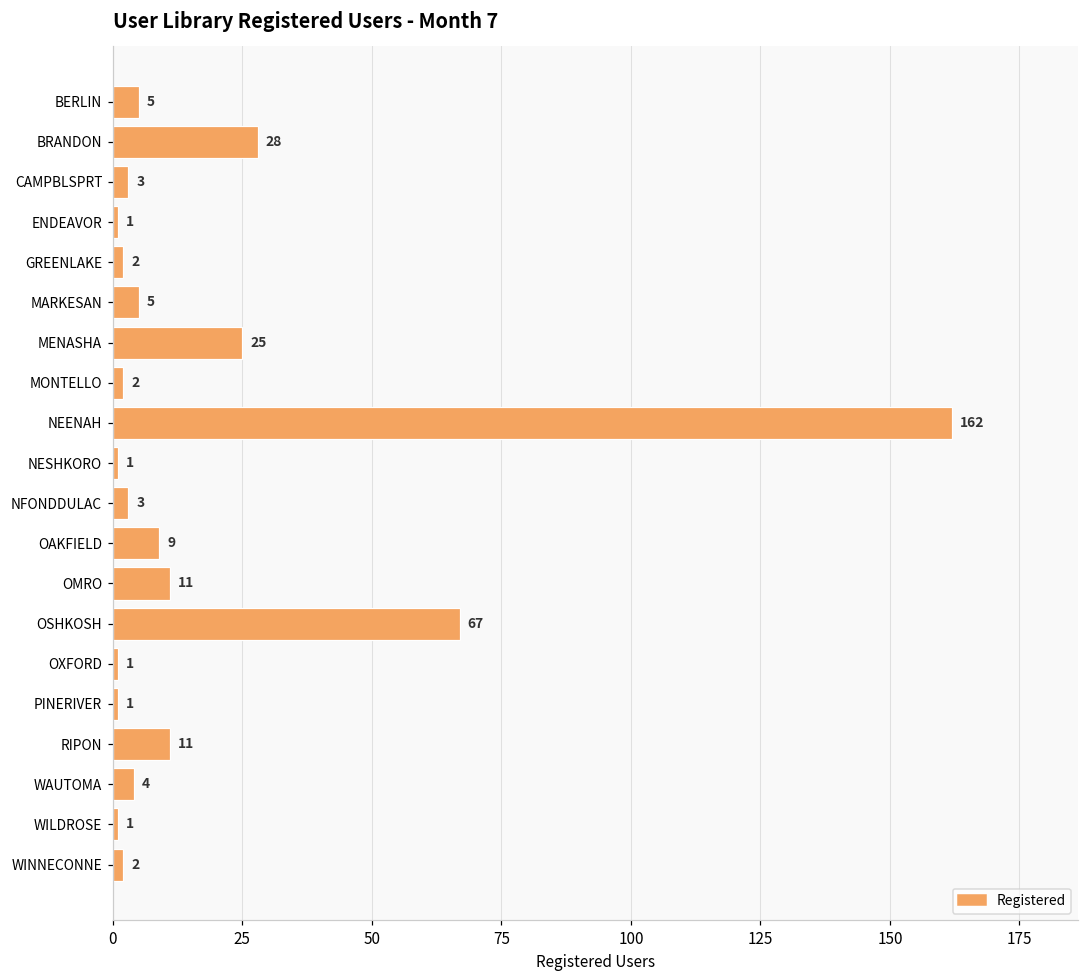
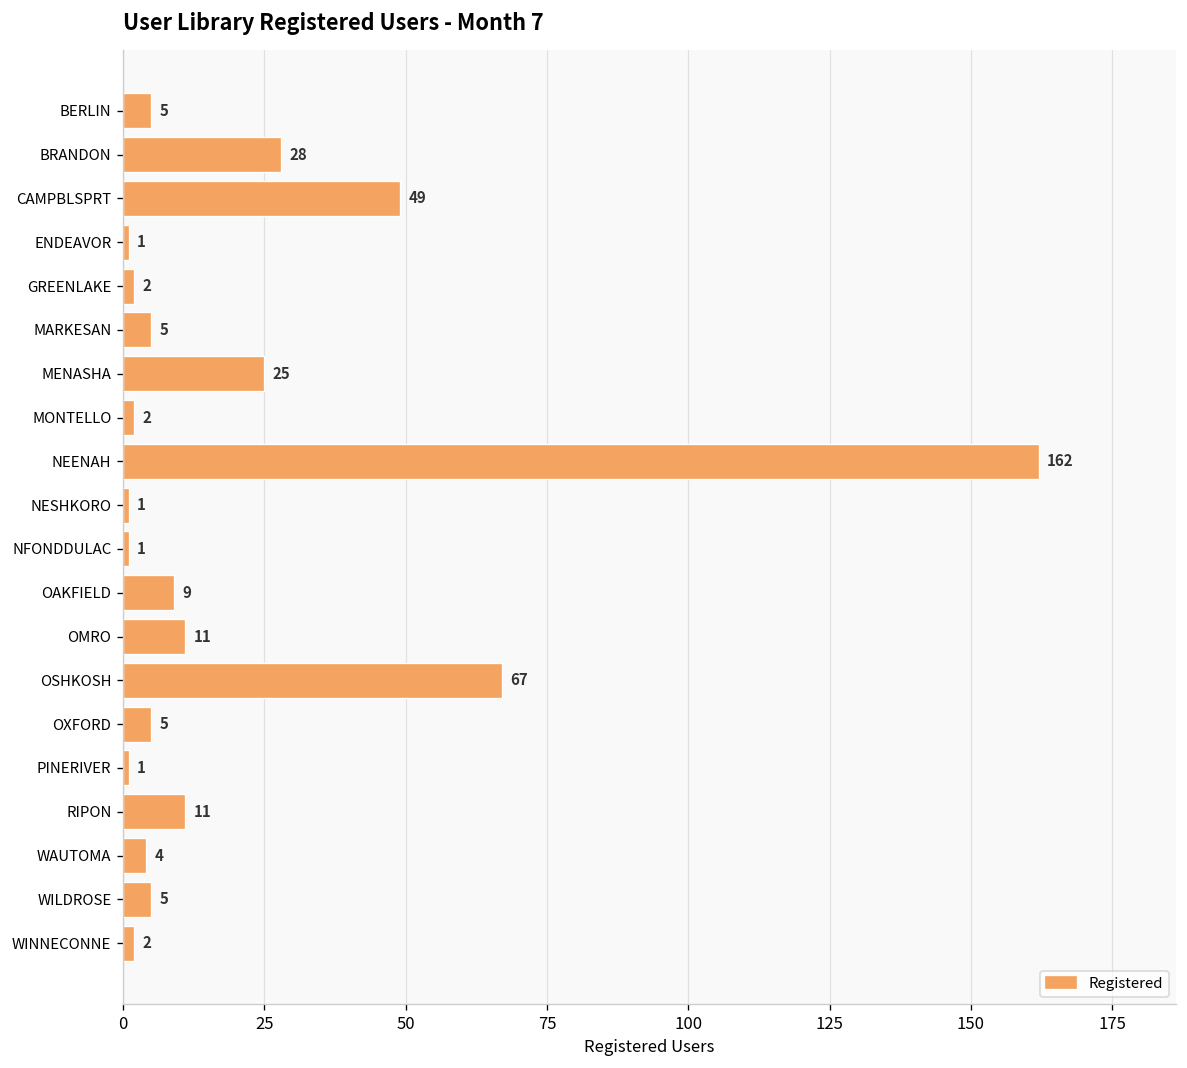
CAMPBLSPRT: 3 -> 49
NFONDDULAC: 3 -> 1
OXFORD: 1 -> 5
WILDROSE: 1 -> 5
